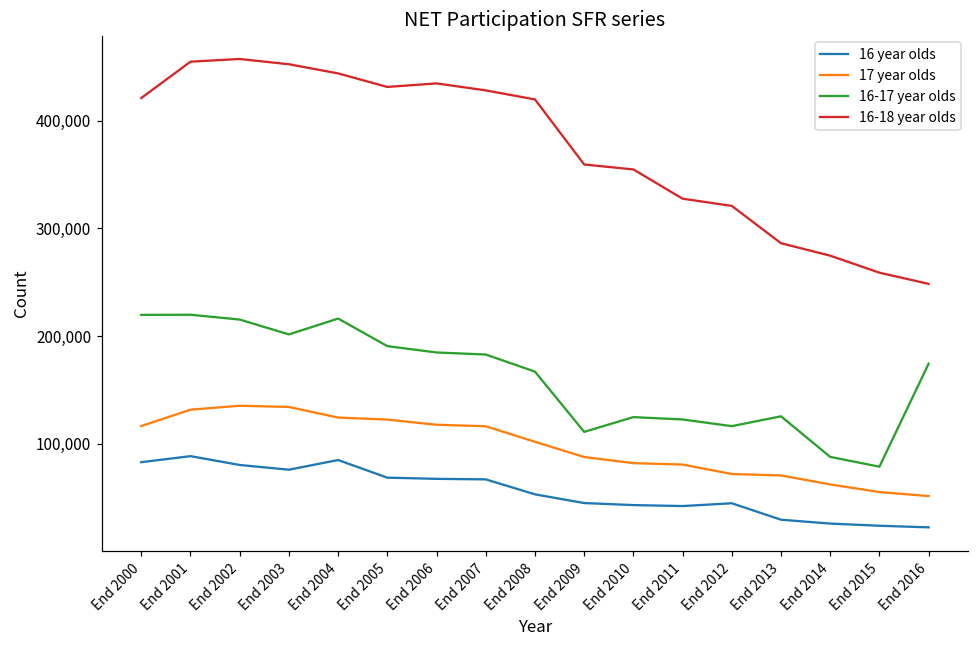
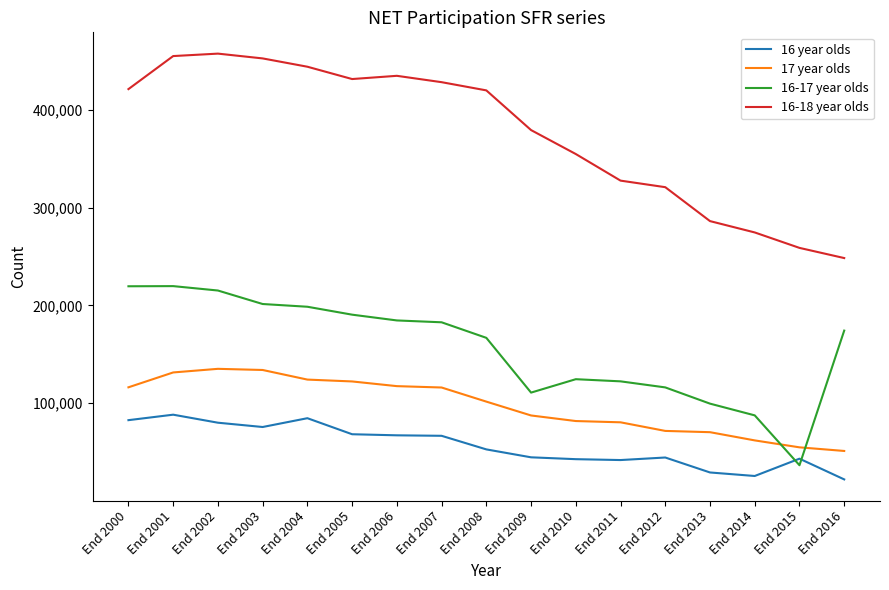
16-17 year olds, End 2004: 220,000 -> 200,000
16-18 year olds, End 2009: 360,000 -> 380,000
16-17 year olds, End 2013: 130,000 -> 100,000
16 year olds, End 2015: 20,000 -> 40,000
16-17 year olds, End 2015: 80,000 -> 40,000
